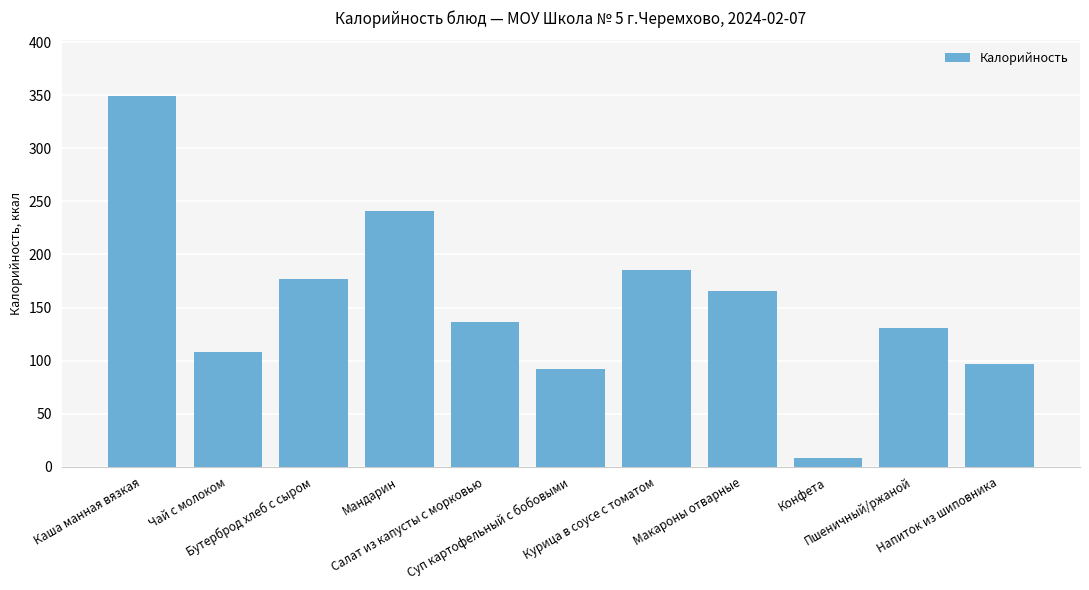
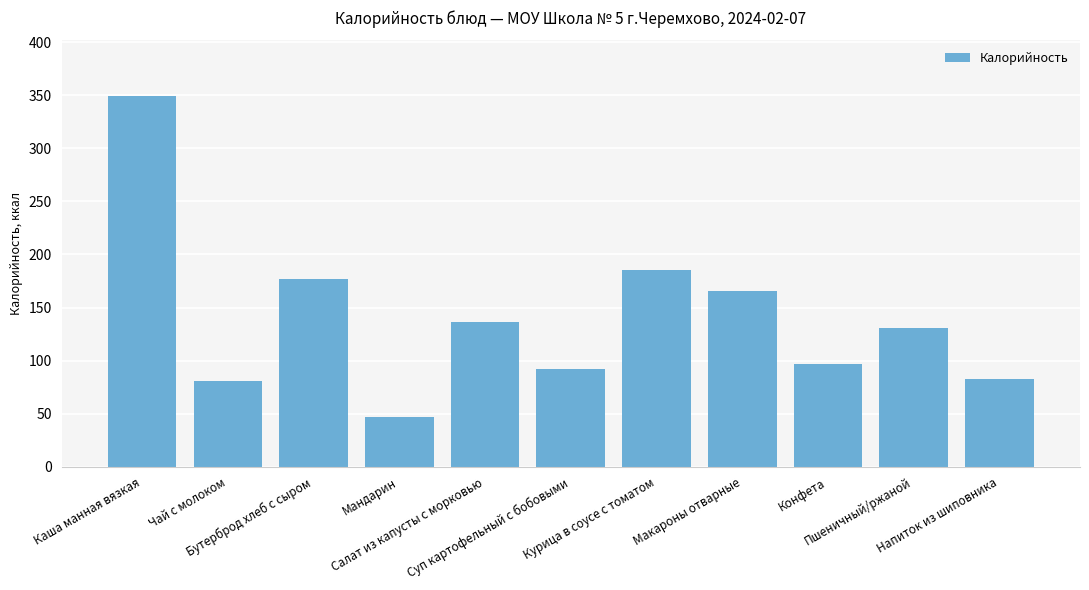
Чай с молоком: 108 -> 81
Мандарин: 241 -> 47
Конфета: 9 -> 96
Напиток из шиповника: 97 -> 82
